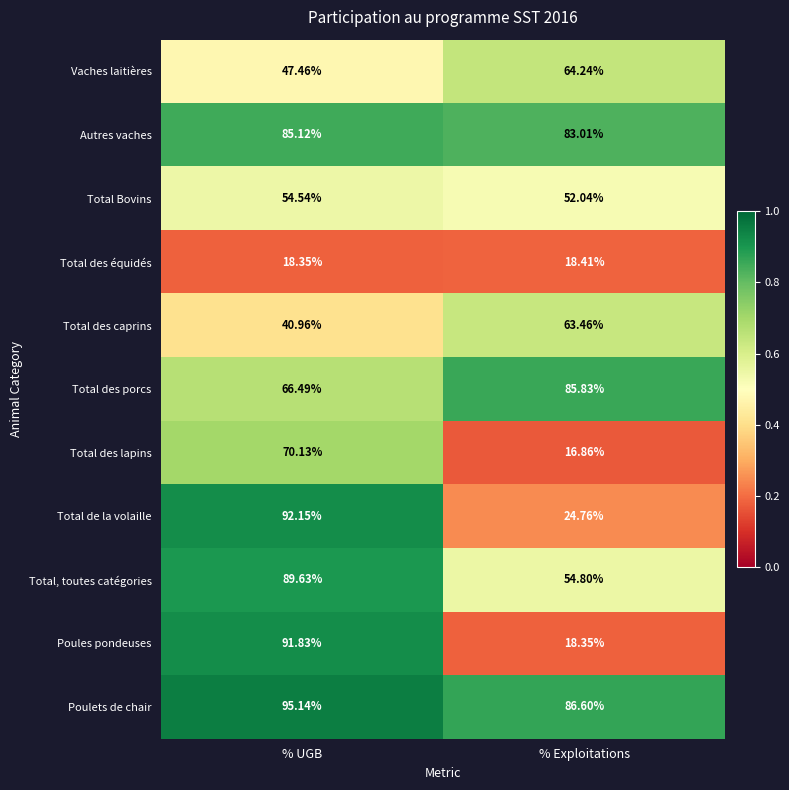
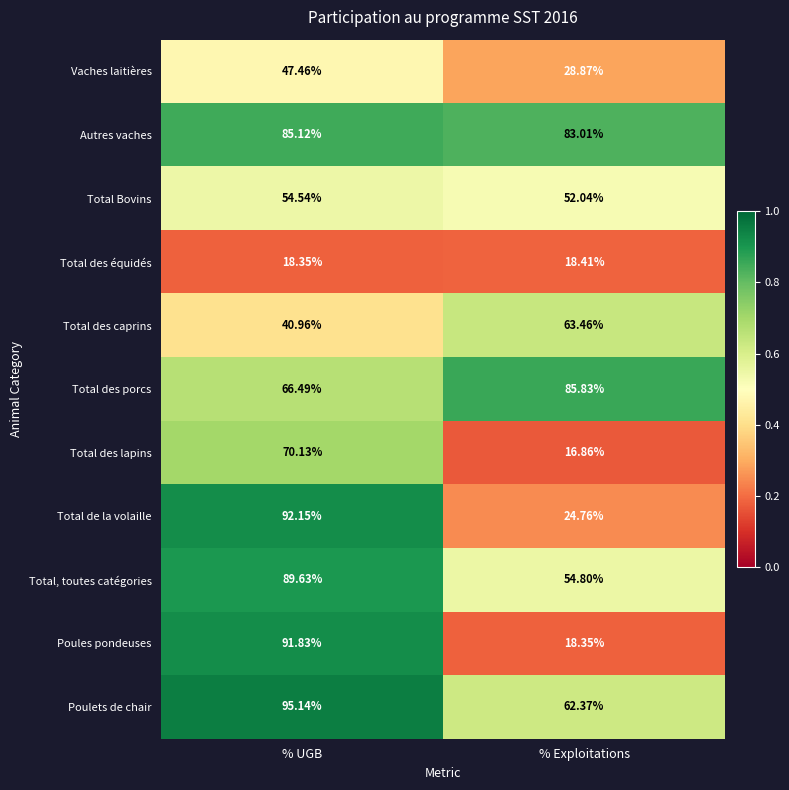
Vaches laitières, % Exploitations: 64.24% -> 28.87%
Poulets de chair, % Exploitations: 86.60% -> 62.37%
